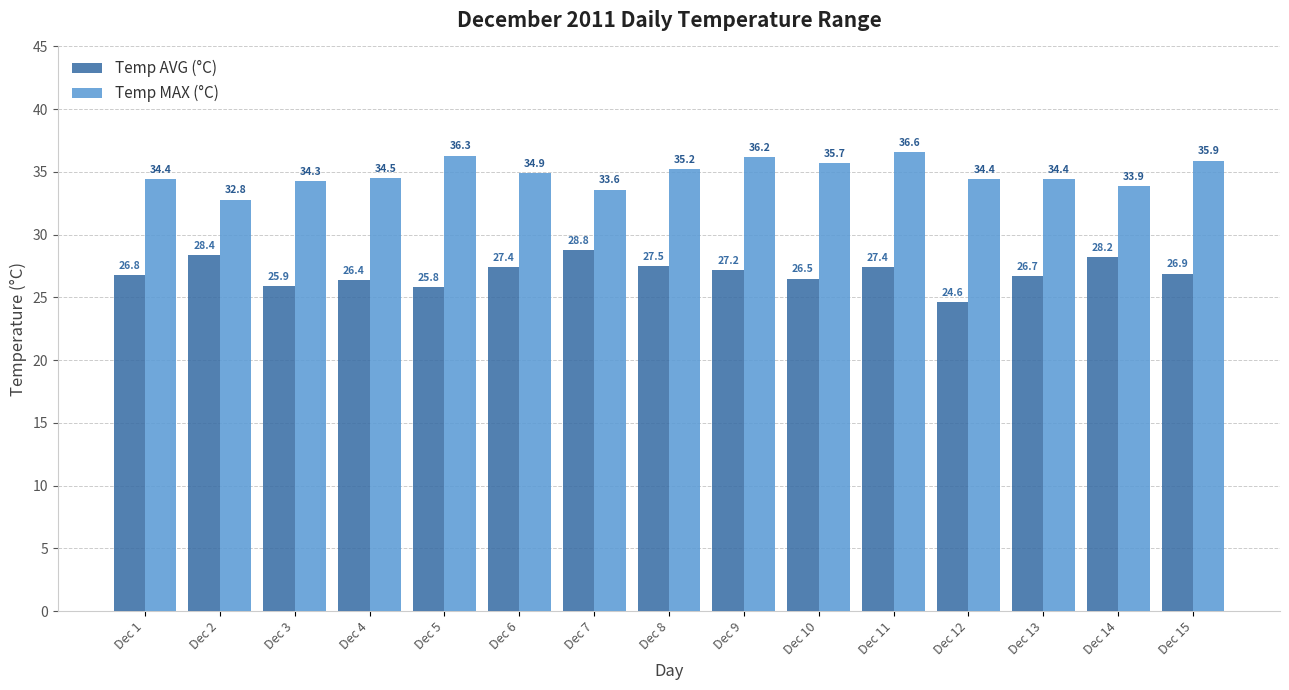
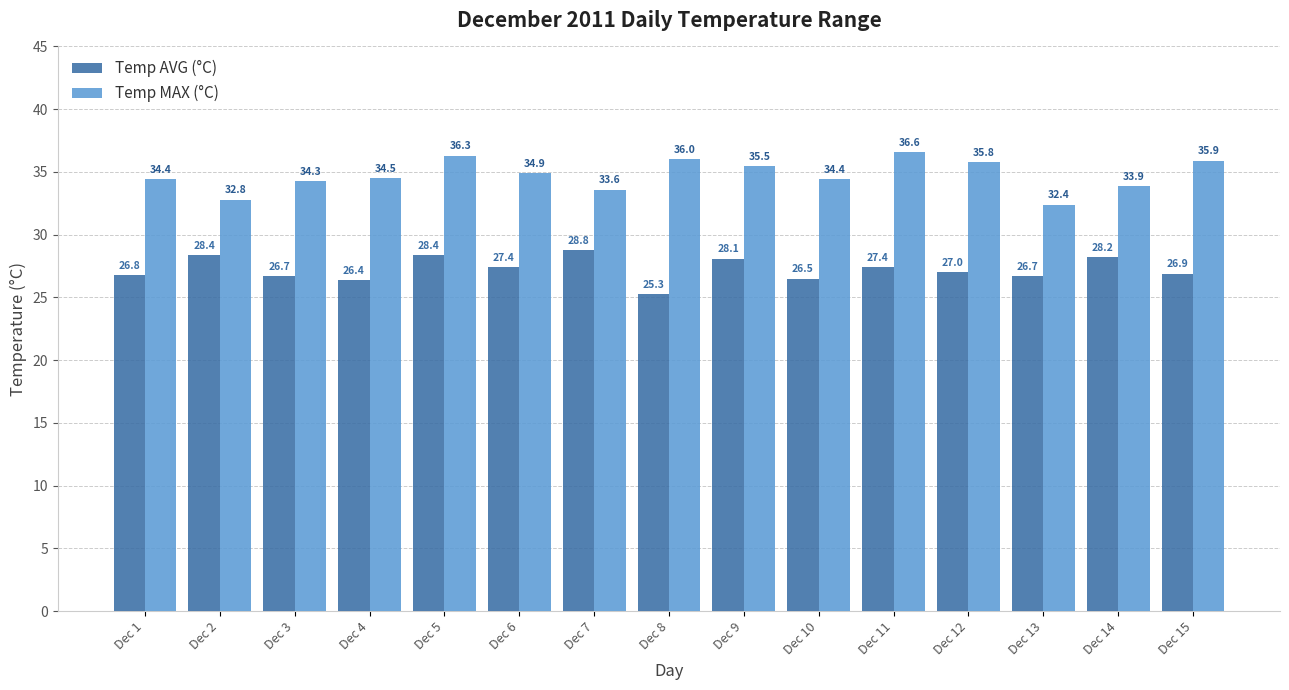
Temp AVG (°C), Dec 3: 25.9 -> 26.7
Temp AVG (°C), Dec 5: 25.8 -> 28.4
Temp AVG (°C), Dec 8: 27.5 -> 25.3
Temp MAX (°C), Dec 8: 35.2 -> 36.0
Temp AVG (°C), Dec 9: 27.2 -> 28.1
Temp MAX (°C), Dec 9: 36.2 -> 35.5
Temp MAX (°C), Dec 10: 35.7 -> 34.4
Temp AVG (°C), Dec 12: 24.6 -> 27.0
Temp MAX (°C), Dec 12: 34.4 -> 35.8
Temp MAX (°C), Dec 13: 34.4 -> 32.4
